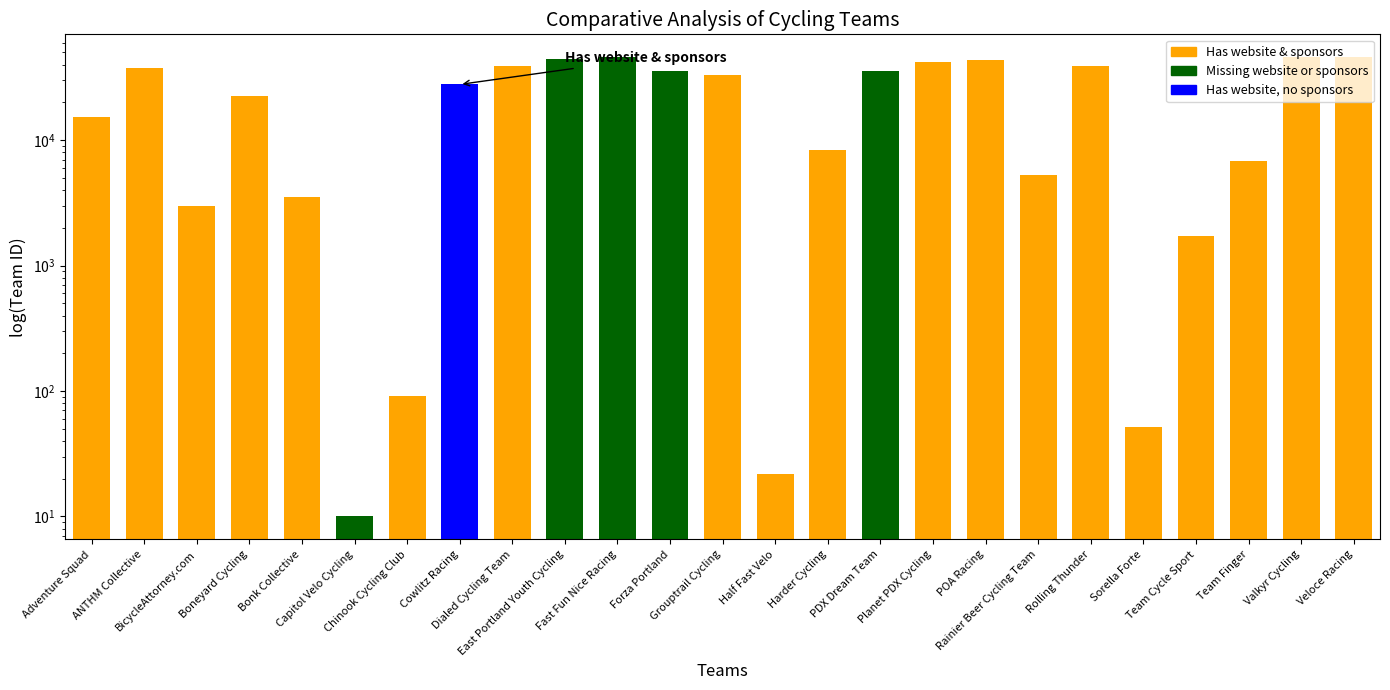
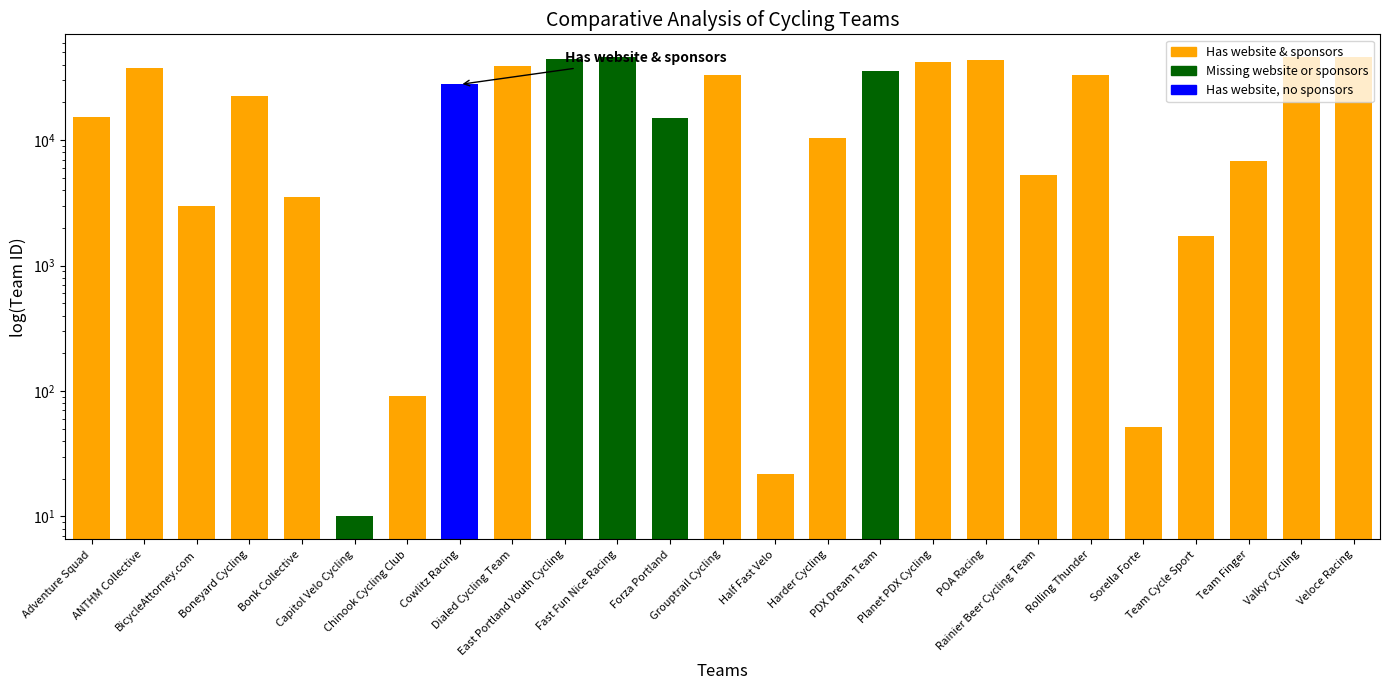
Forza Portland: 36000 -> 15000
Harder Cycling: 8000 -> 10000
Rolling Thunder: 39000 -> 33000
